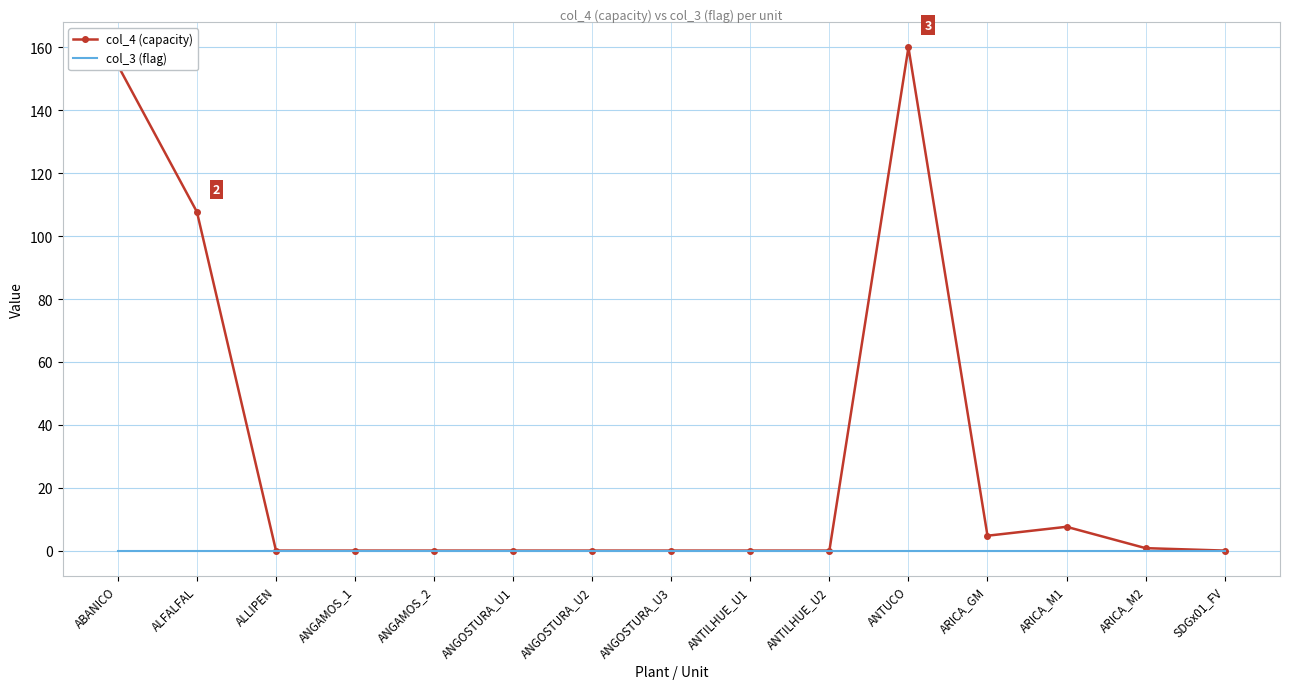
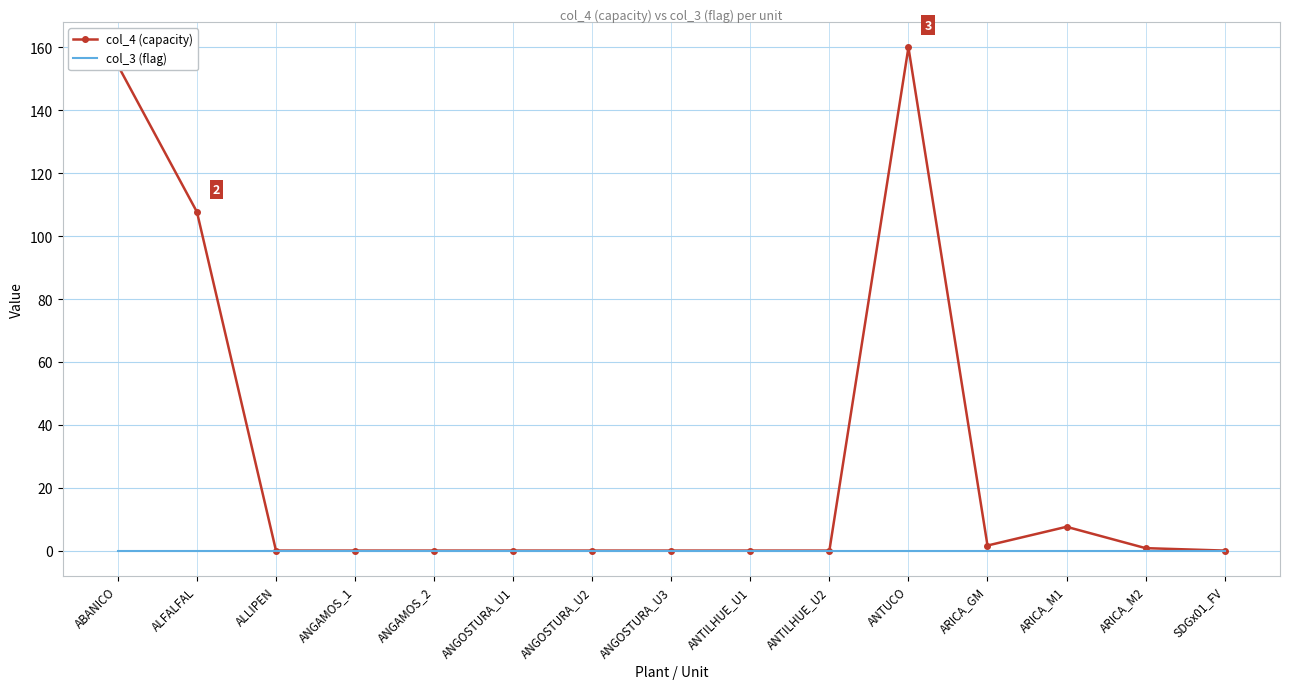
col_4 (capacity), ARICA_GM: 5 -> 2
